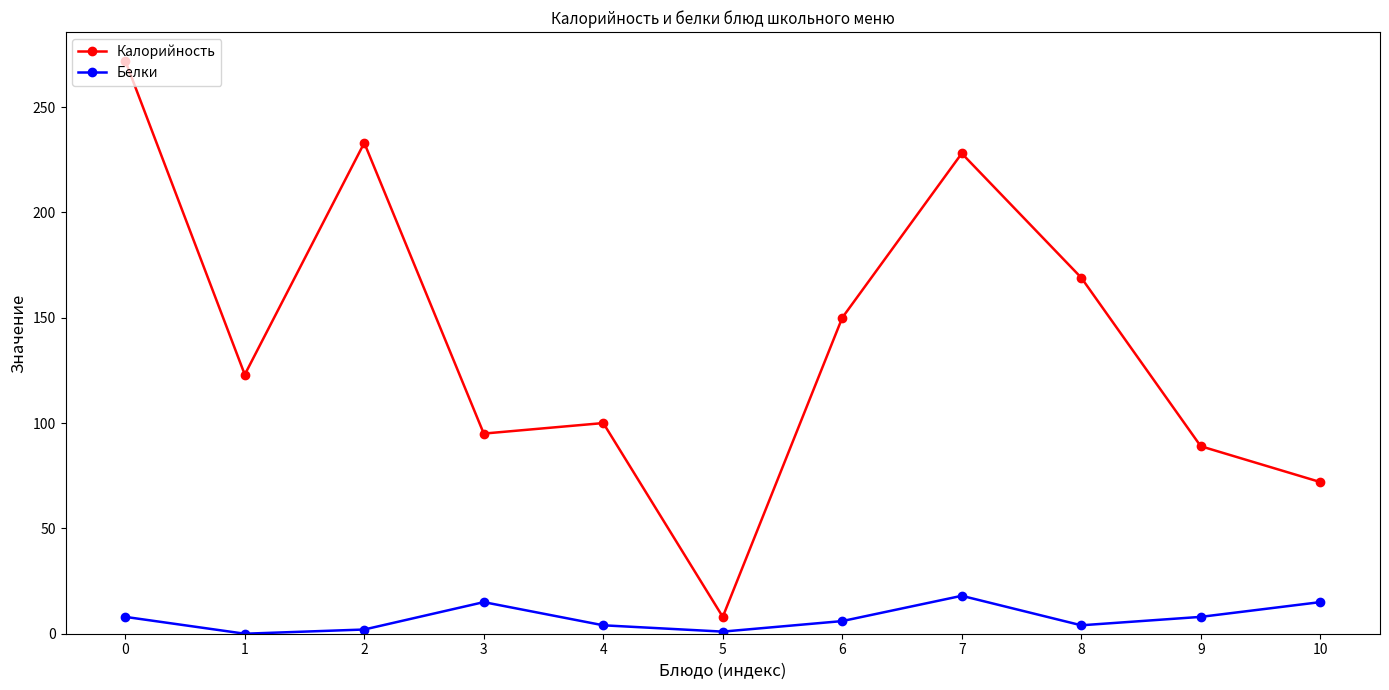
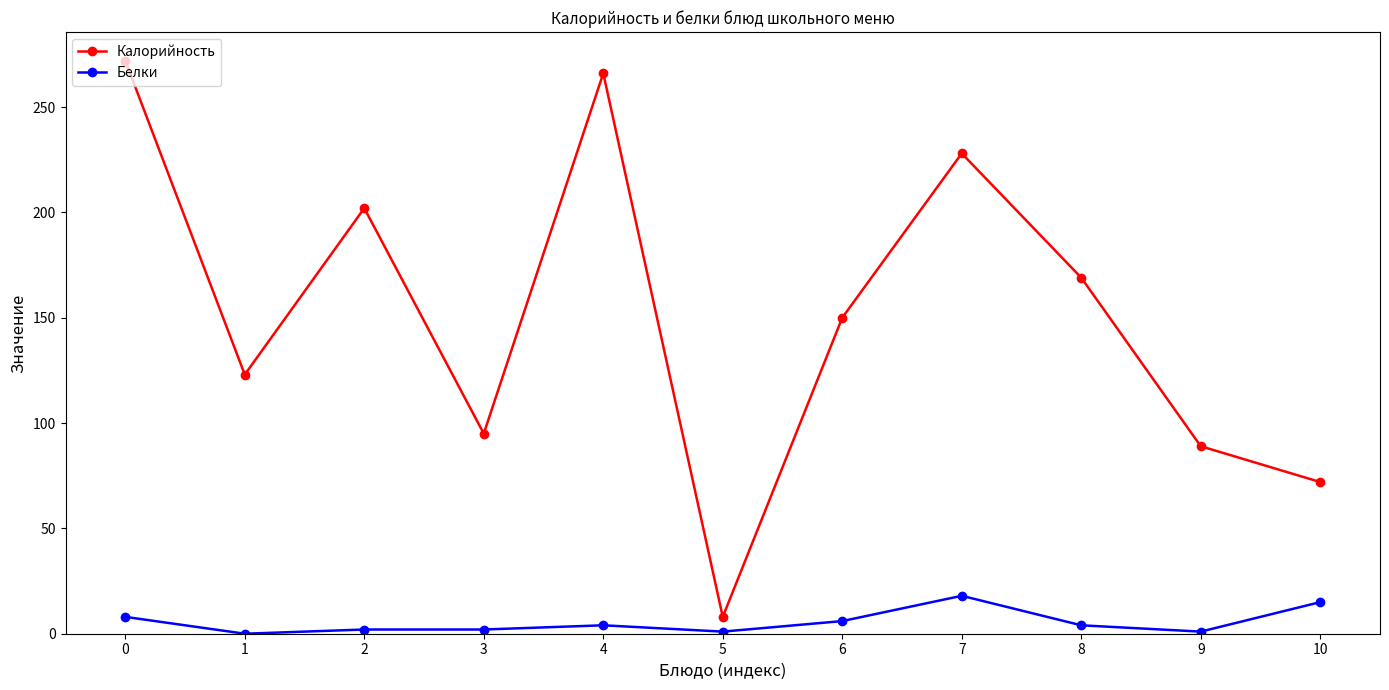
Калорийность, 2: 233 -> 202
Белки, 3: 15 -> 2
Калорийность, 4: 100 -> 266
Белки, 9: 8 -> 1
